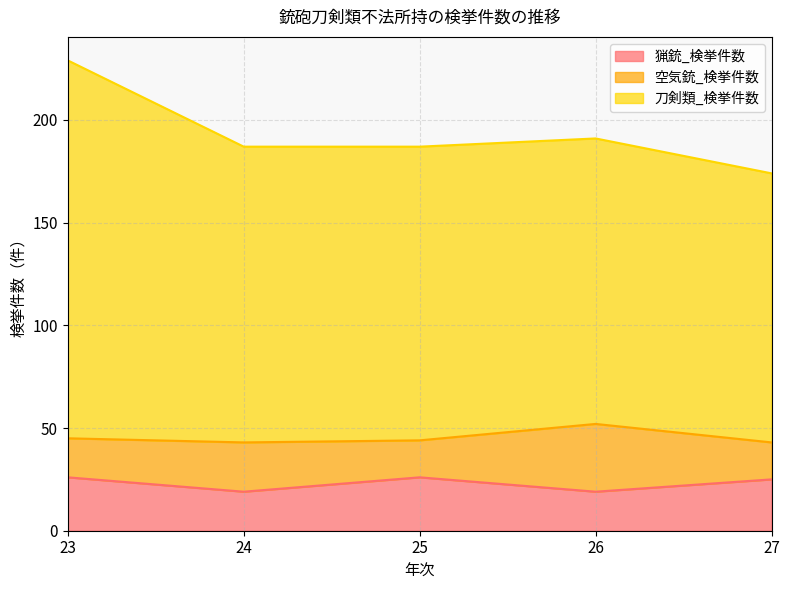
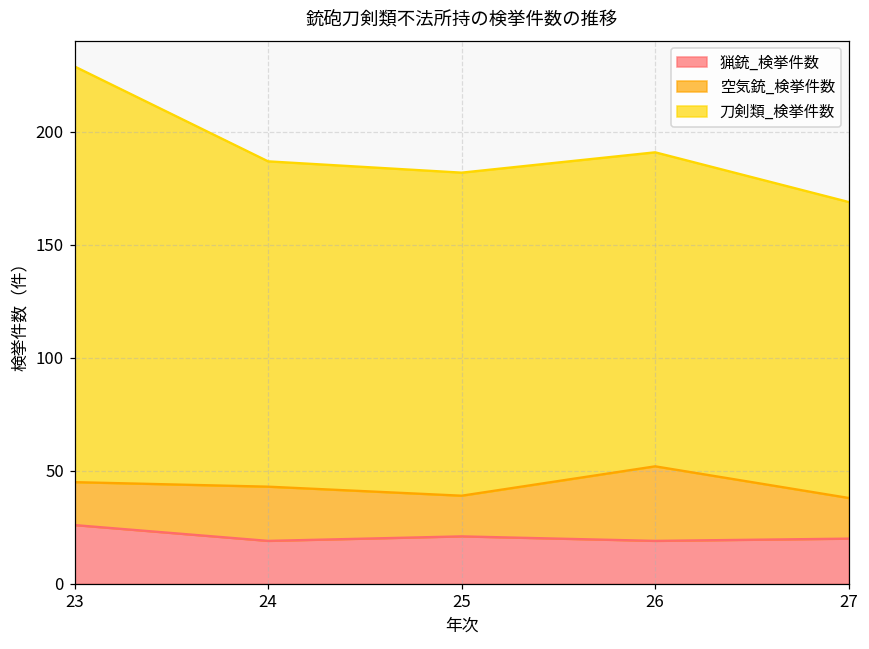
猟銃_検挙件数, 25: 26 -> 21
猟銃_検挙件数, 27: 25 -> 20
